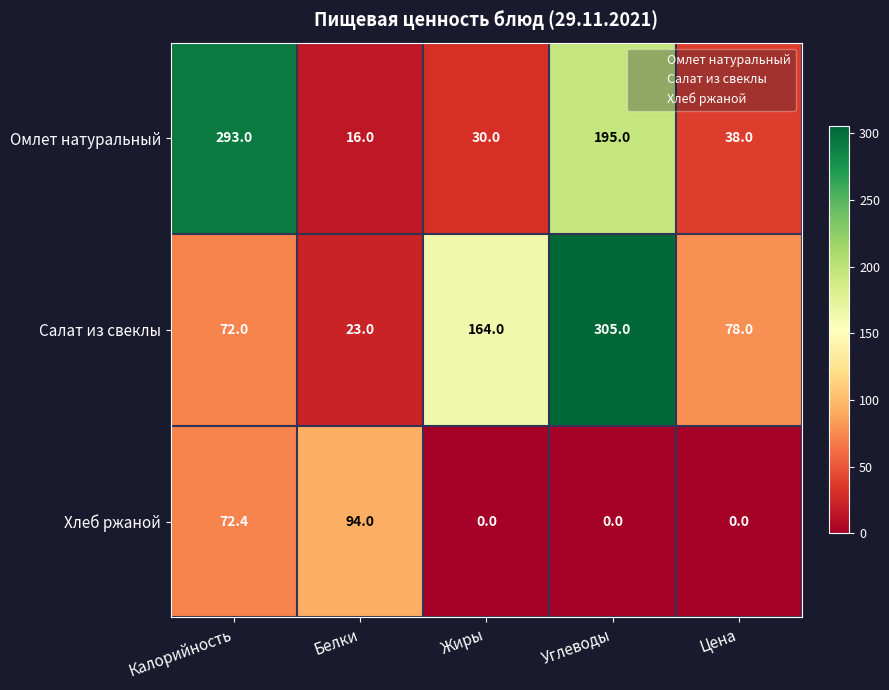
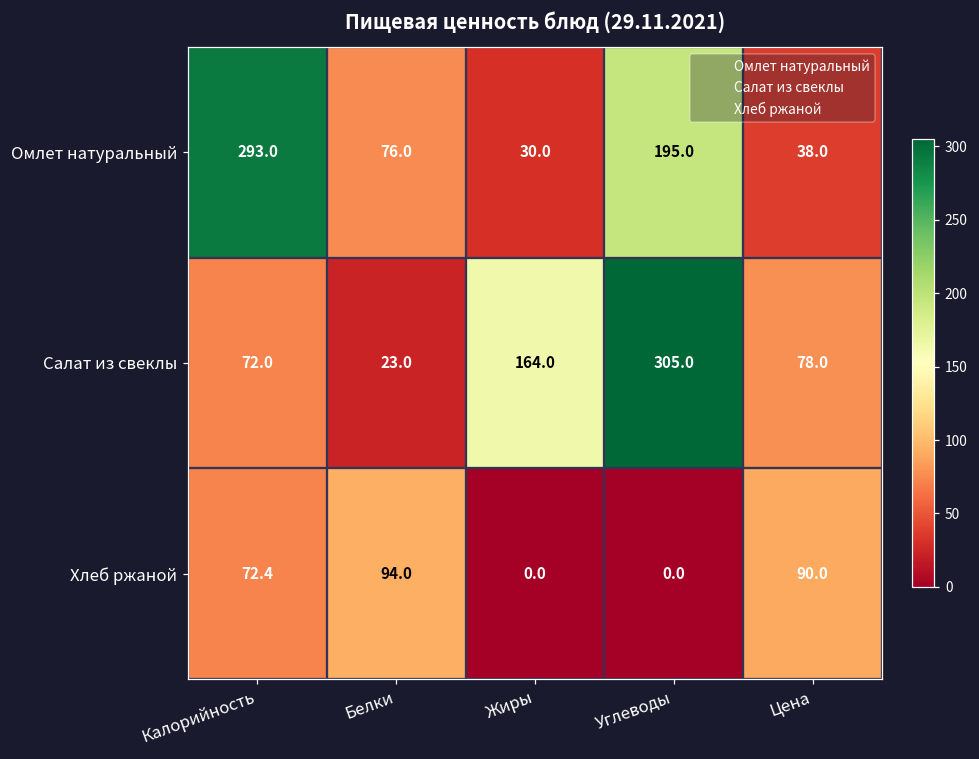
Омлет натуральный, Белки: 16.0 -> 76.0
Хлеб ржаной, Цена: 0.0 -> 90.0
